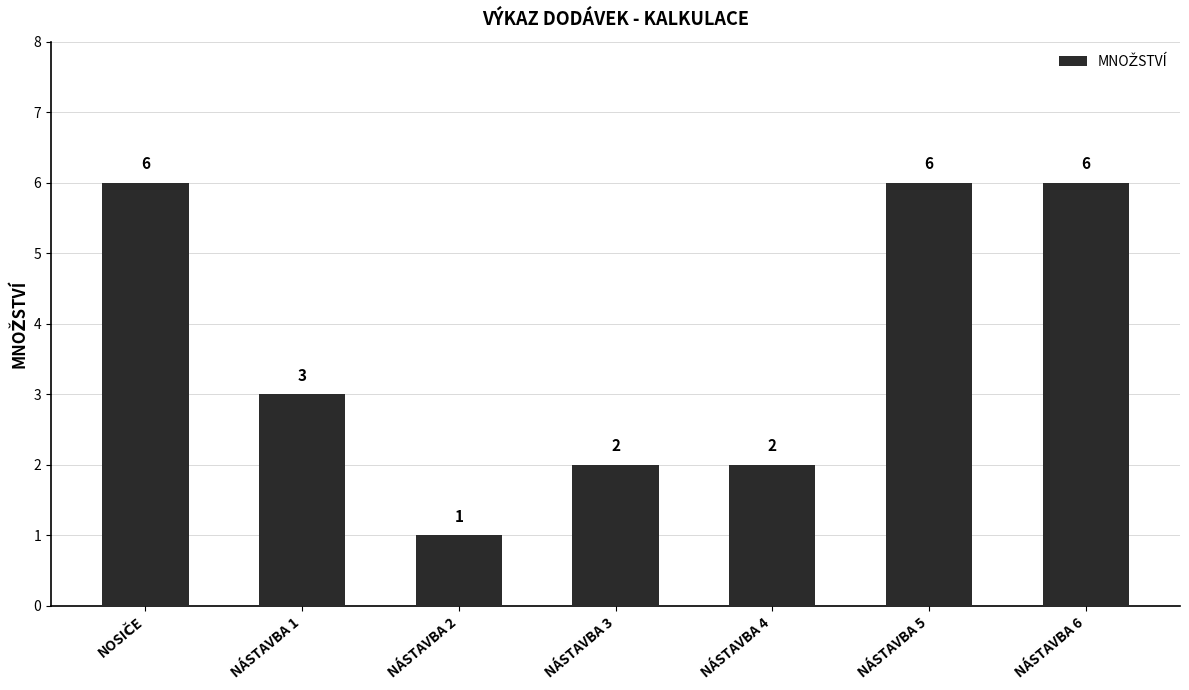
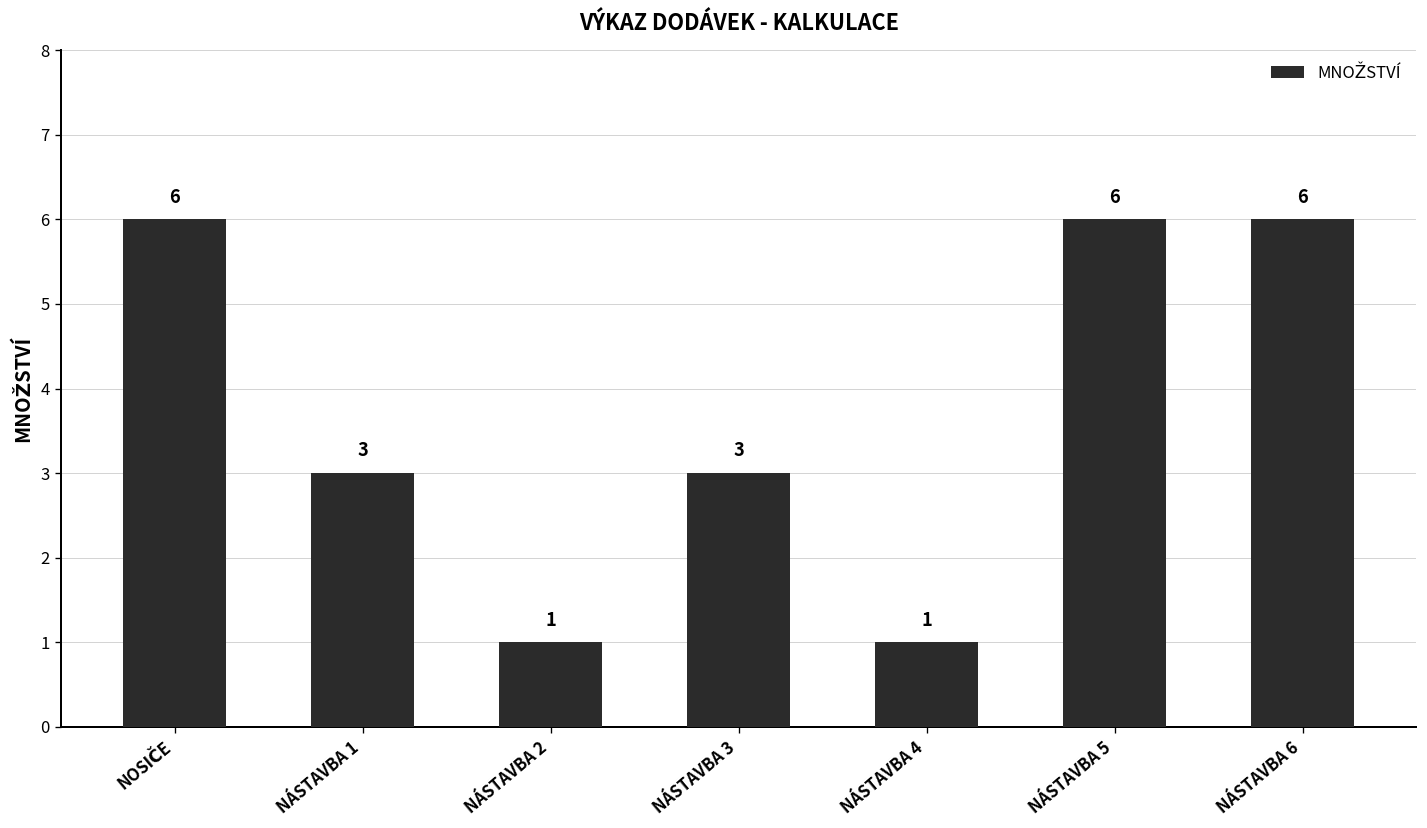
NÁSTAVBA 3: 2 -> 3
NÁSTAVBA 4: 2 -> 1
